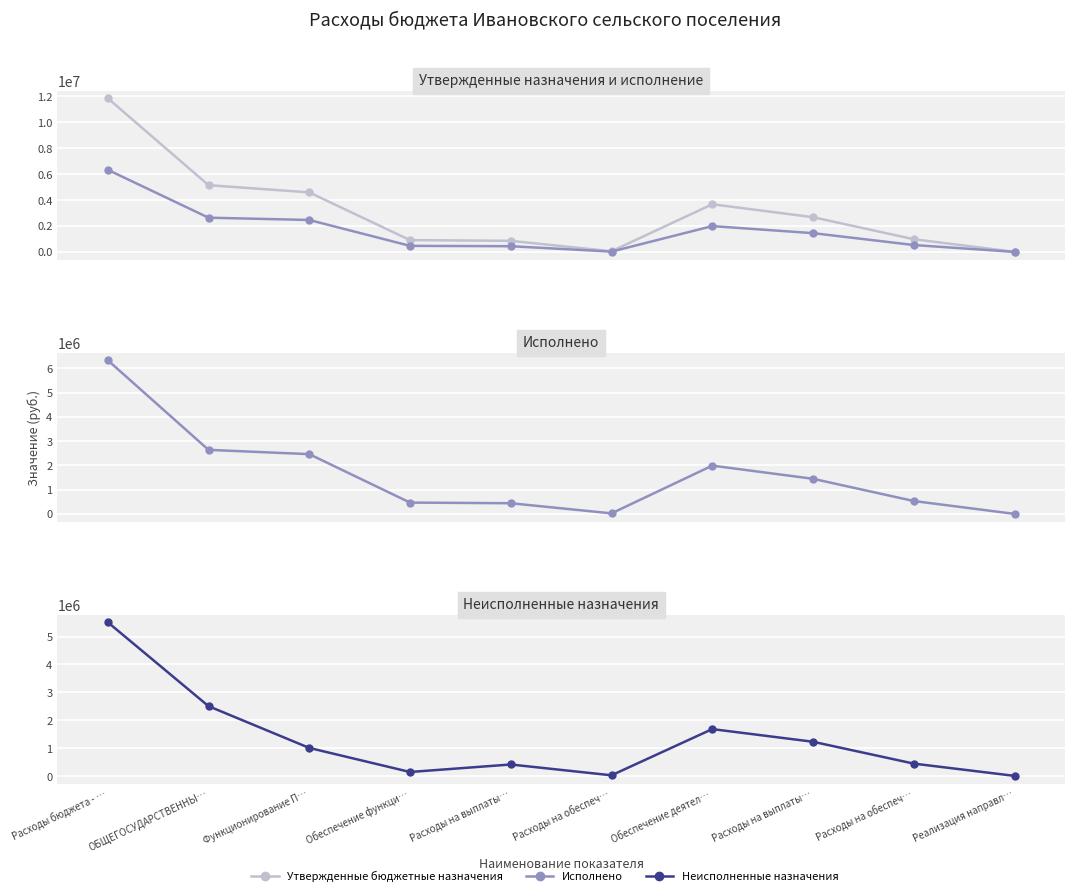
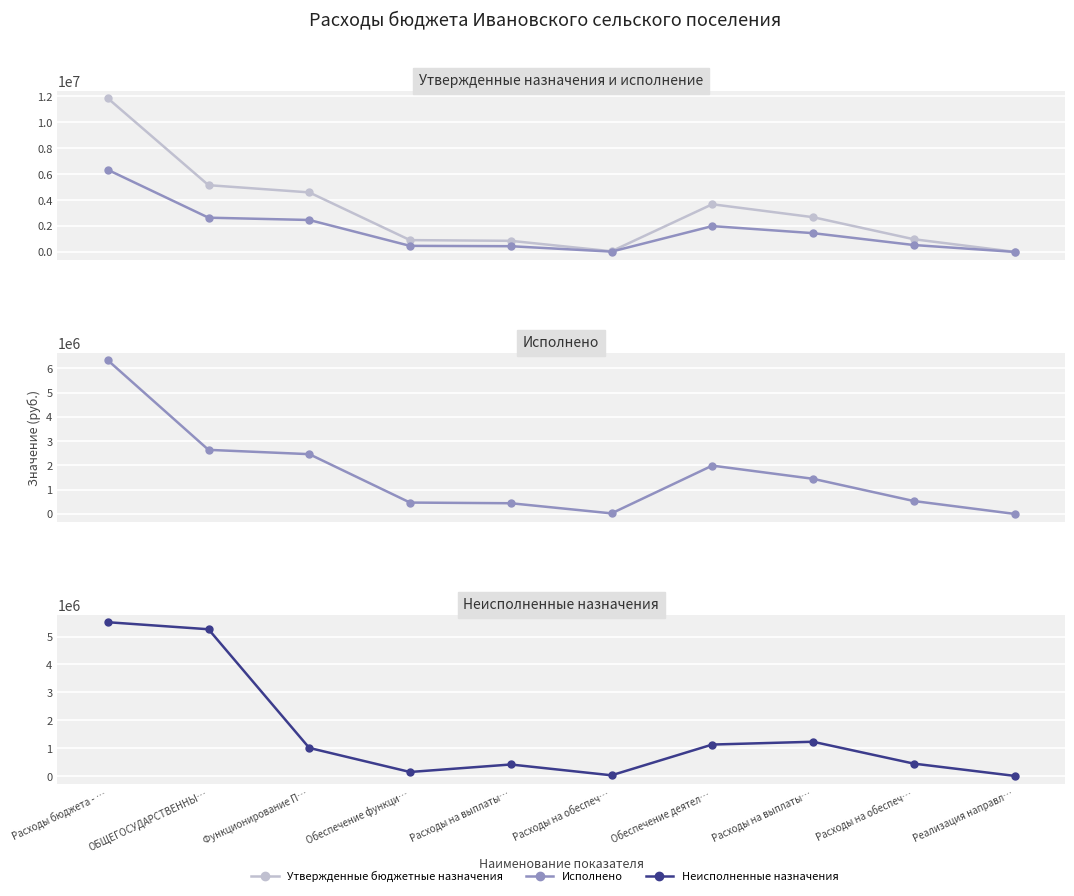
Неисполненные назначения, ОБЩЕГОСУДАРСТВЕННЫ…: 2500000 -> 5300000
Неисполненные назначения, Обеспечение деятел…: 1700000 -> 1100000
